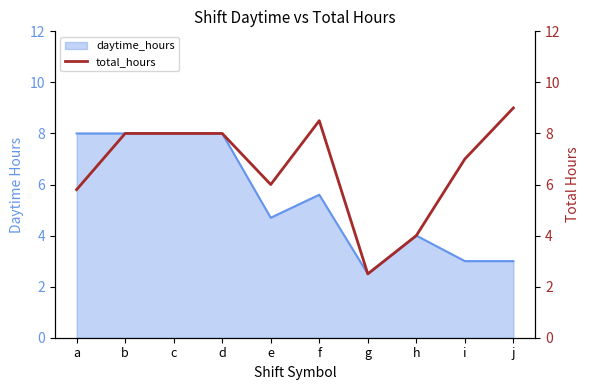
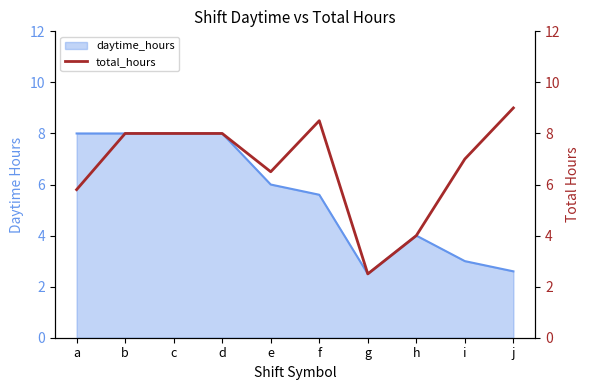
daytime_hours, e: 4.7 -> 6.0
daytime_hours, j: 3.0 -> 2.6
total_hours, e: 6.0 -> 6.5
